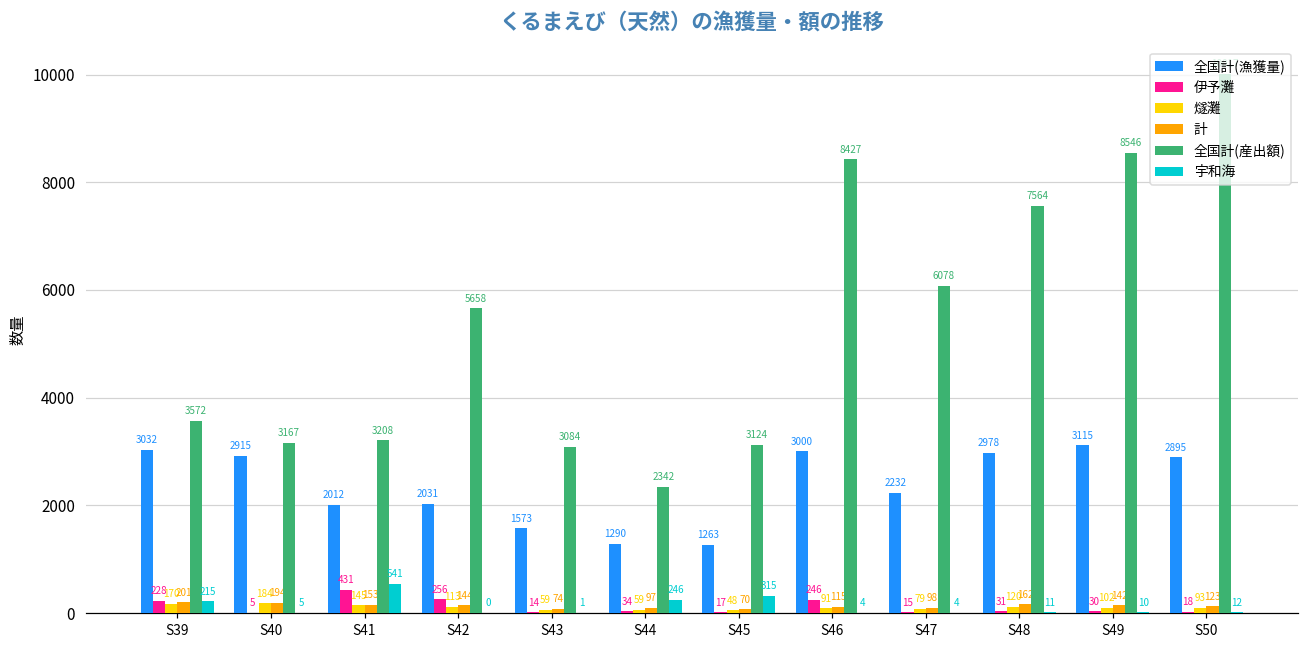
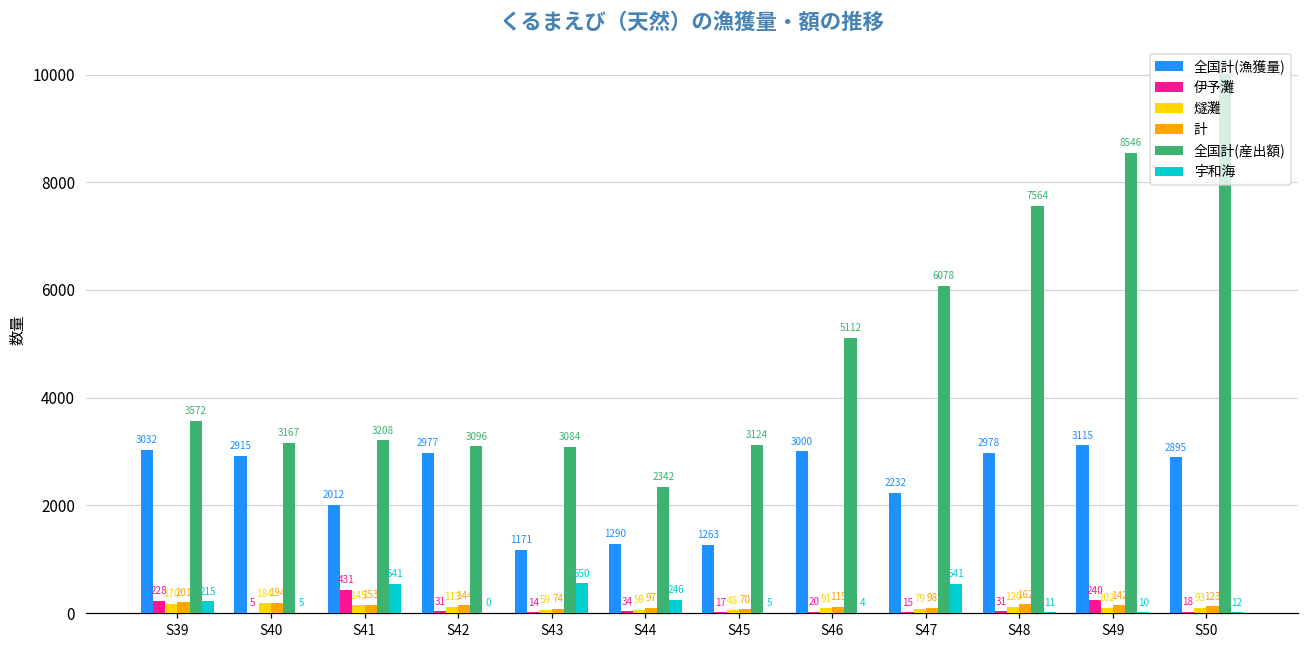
全国計(漁獲量), S42: 2031 -> 2977
伊予灘, S42: 256 -> 31
全国計(産出額), S42: 5658 -> 3096
全国計(漁獲量), S43: 1573 -> 1171
宇和海, S43: 1 -> 550
宇和海, S45: 315 -> 5
伊予灘, S46: 246 -> 20
全国計(産出額), S46: 8427 -> 5112
宇和海, S47: 4 -> 541
伊予灘, S49: 30 -> 240
